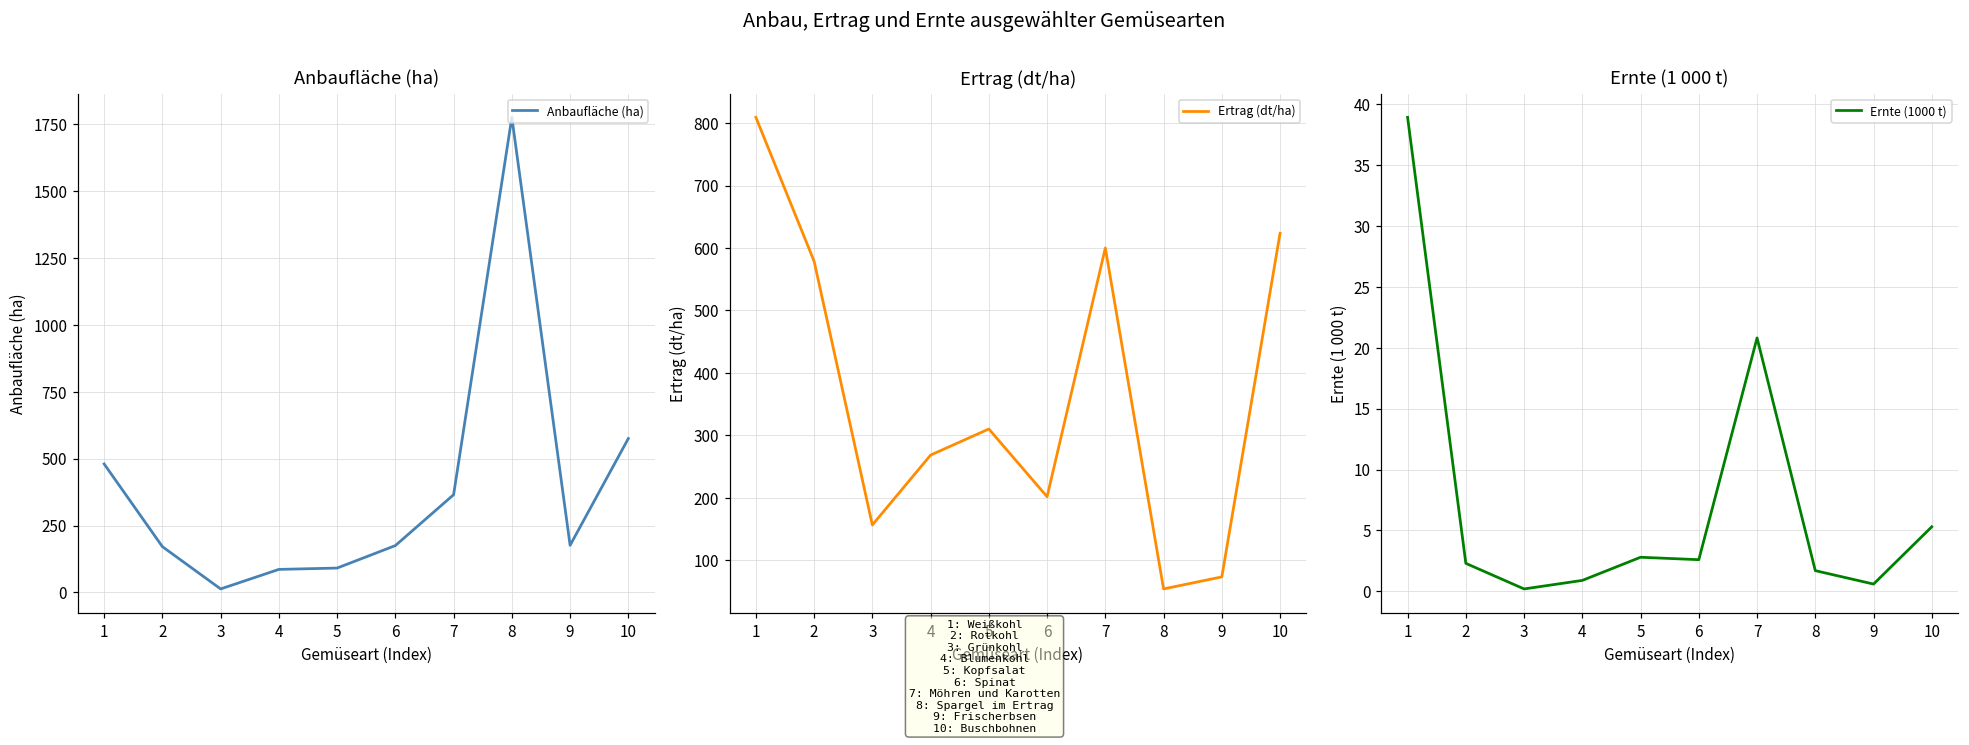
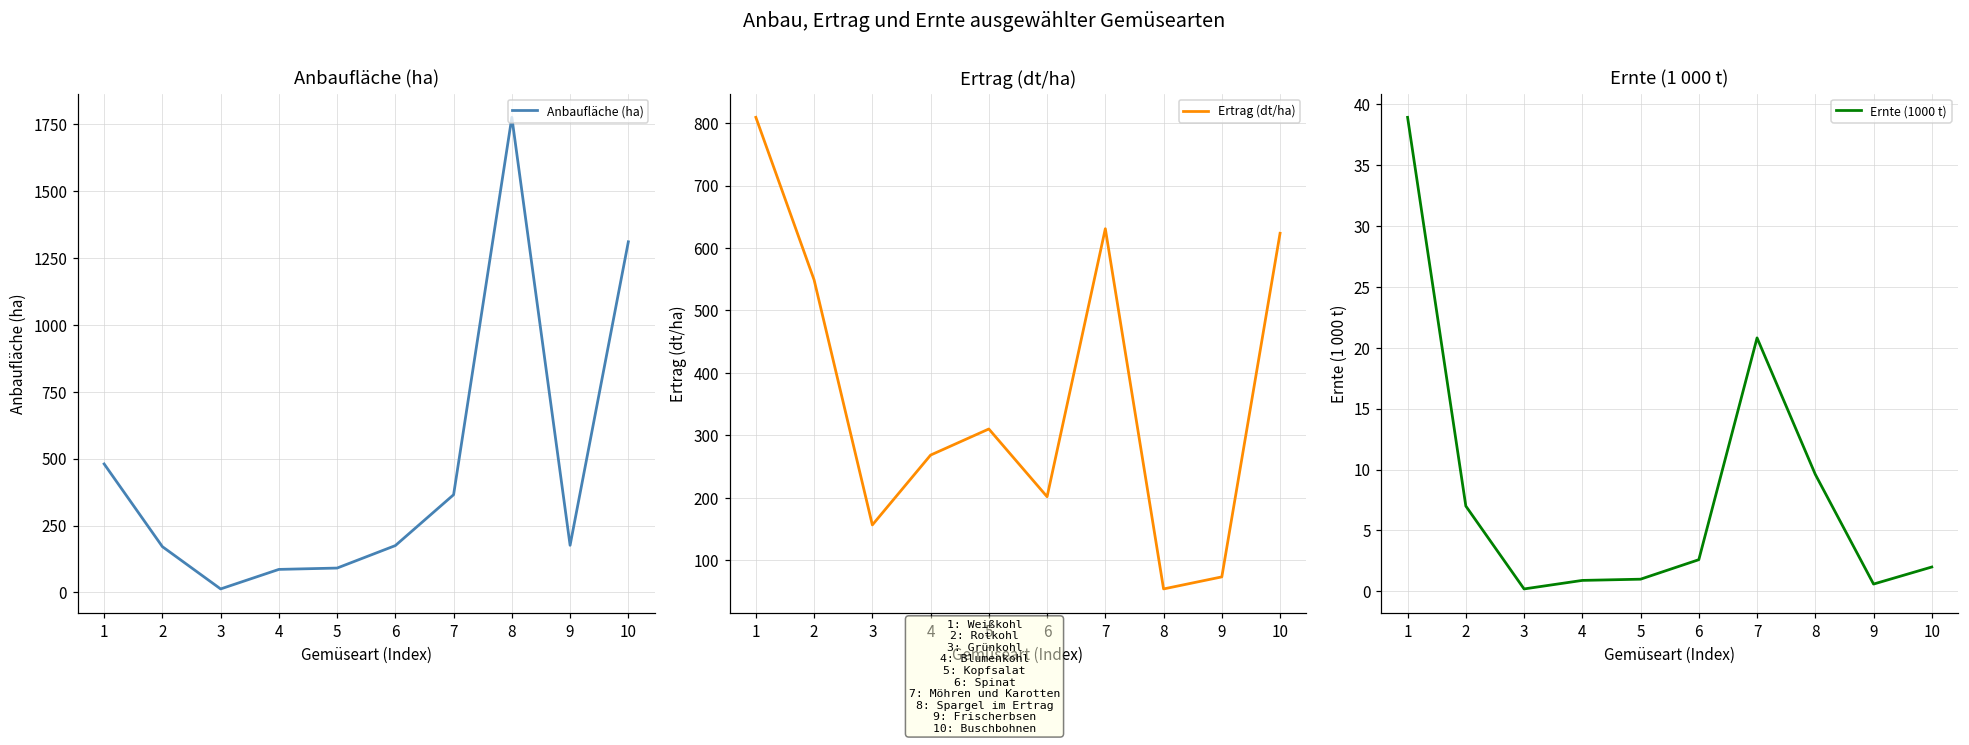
Anbaufläche (ha), 10: 580 -> 1310
Ertrag (dt/ha), 2: 580 -> 550
Ertrag (dt/ha), 7: 600 -> 630
Ernte (1 000 t), 2: 2.3 -> 7.0
Ernte (1 000 t), 5: 2.8 -> 1.0
Ernte (1 000 t), 8: 1.7 -> 9.6
Ernte (1 000 t), 10: 5.3 -> 2.0
